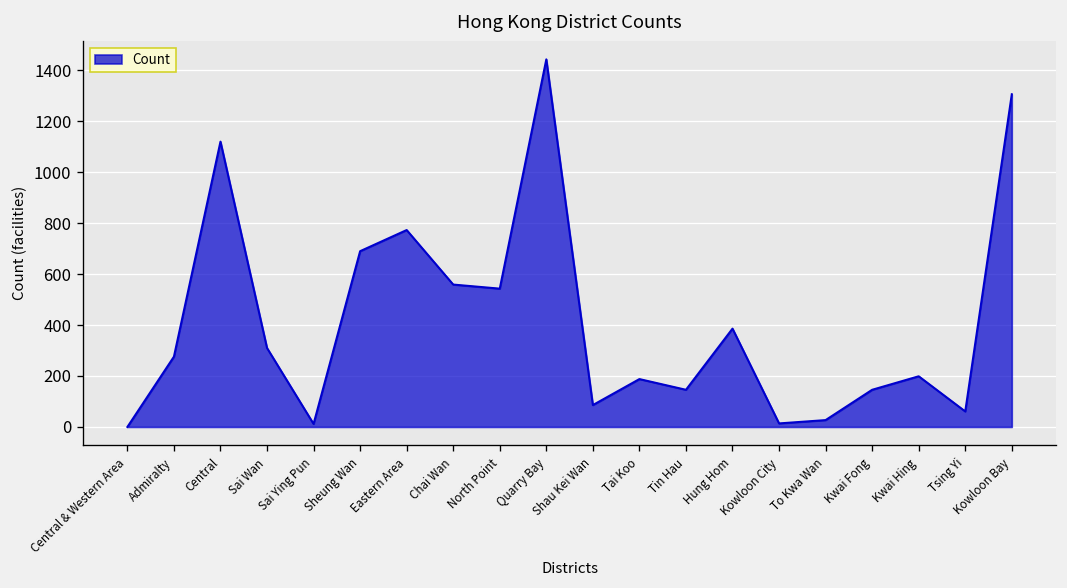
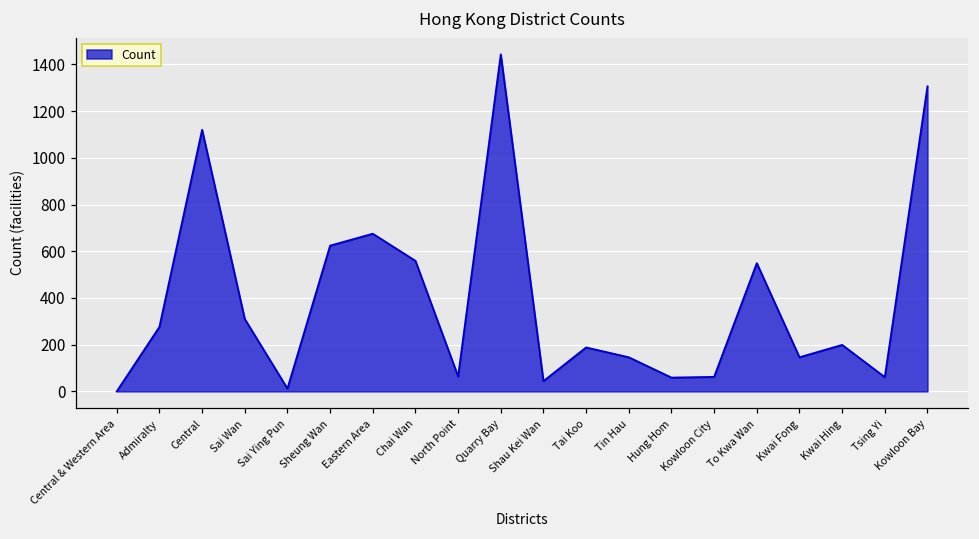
Sheung Wan: 690 -> 620
Eastern Area: 770 -> 680
North Point: 540 -> 60
Shau Kei Wan: 90 -> 40
Hung Hom: 390 -> 60
Kowloon City: 10 -> 60
To Kwa Wan: 30 -> 550
